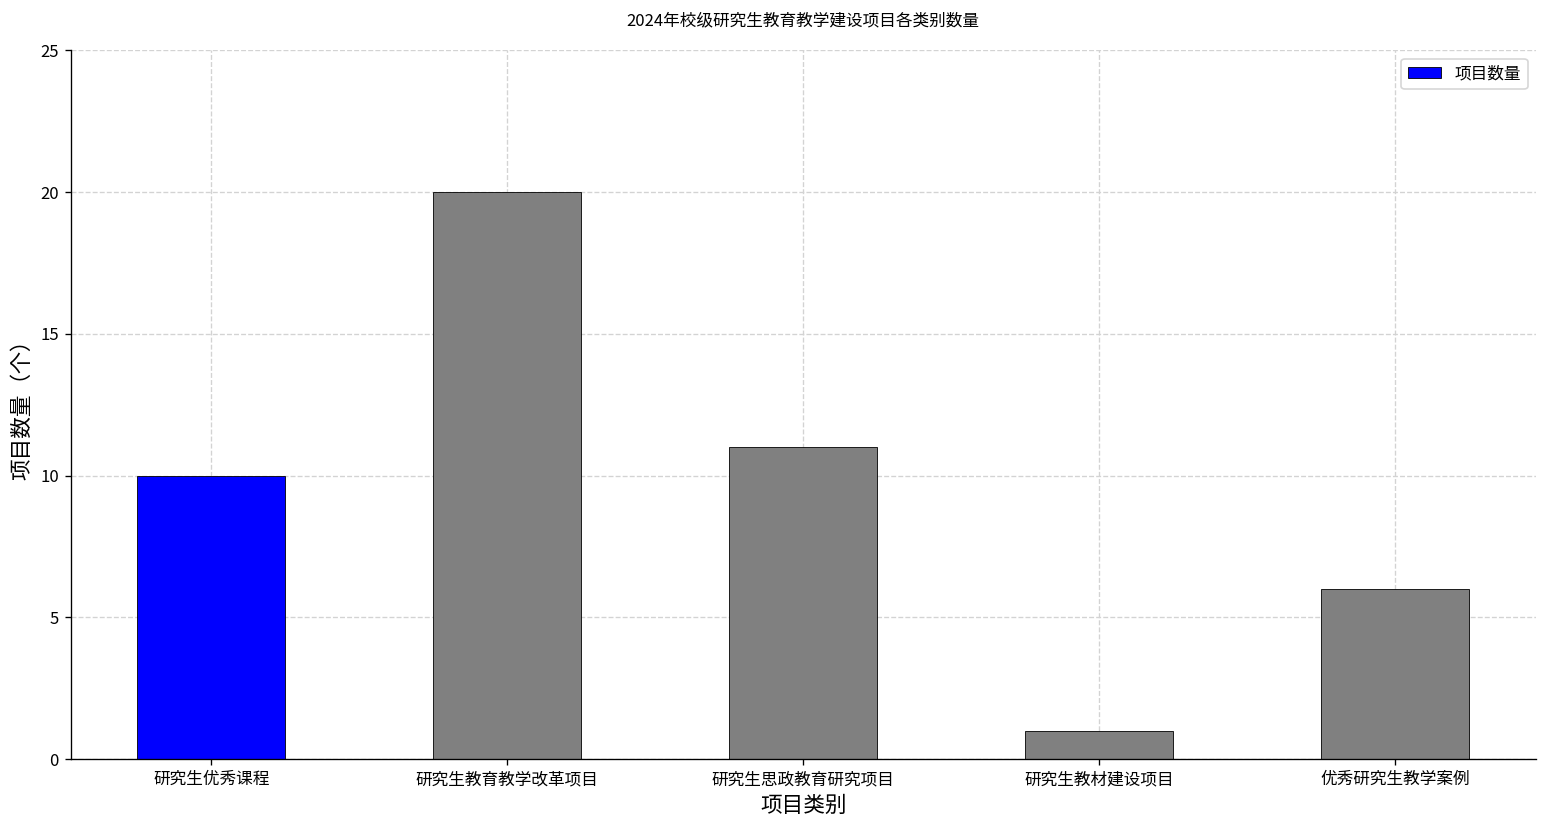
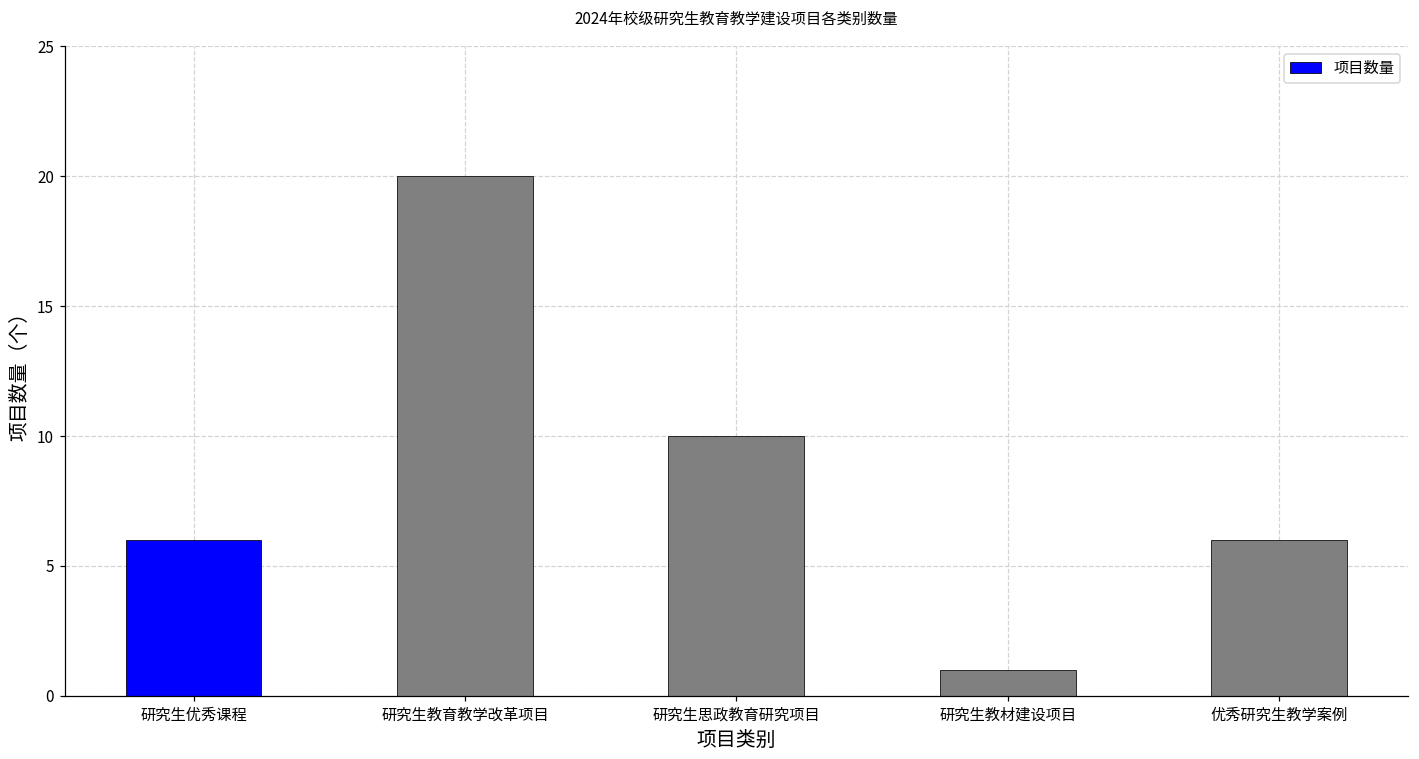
研究生优秀课程: 10 -> 6
研究生思政教育研究项目: 11 -> 10
